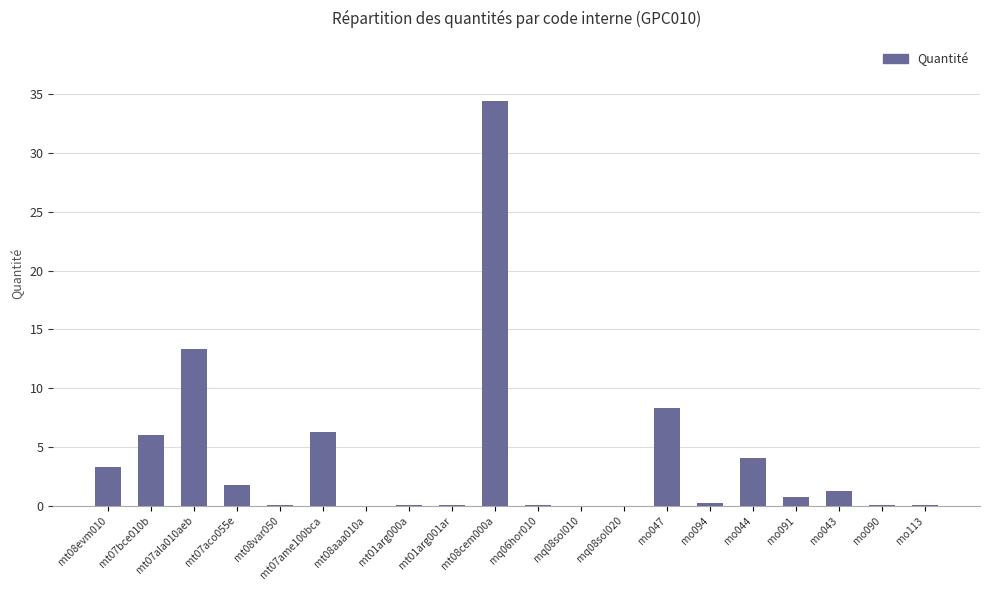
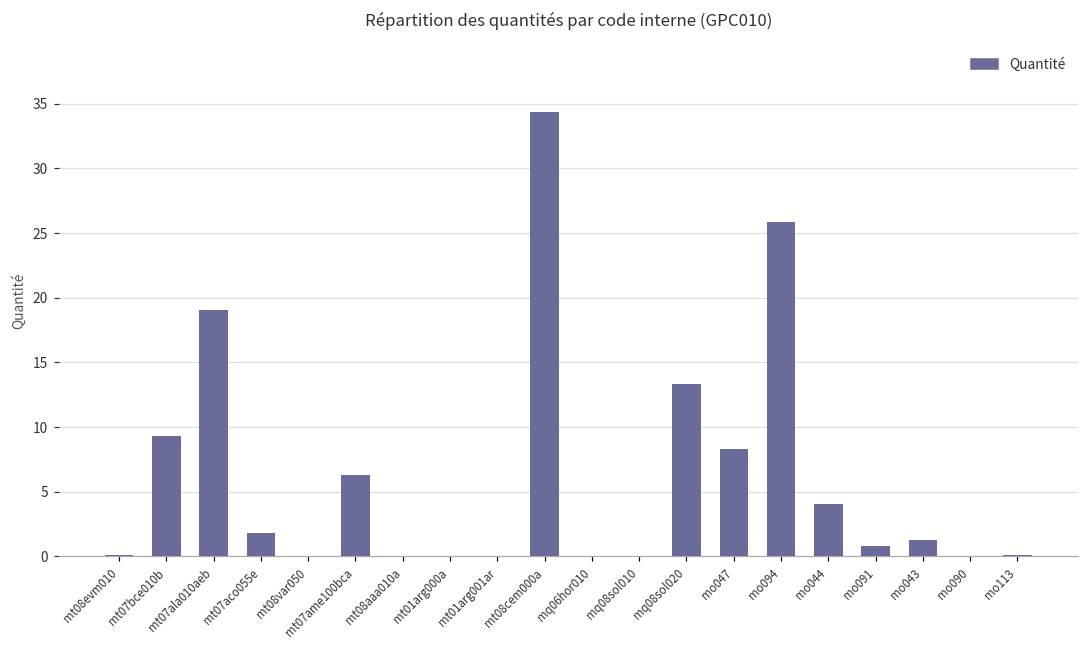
mt08evm010: 3.3 -> 0.1
mt07bce010b: 6.0 -> 9.3
mt07ala010aeb: 13.4 -> 19.1
mq08sol020: 0.0 -> 13.3
mo094: 0.2 -> 25.9
